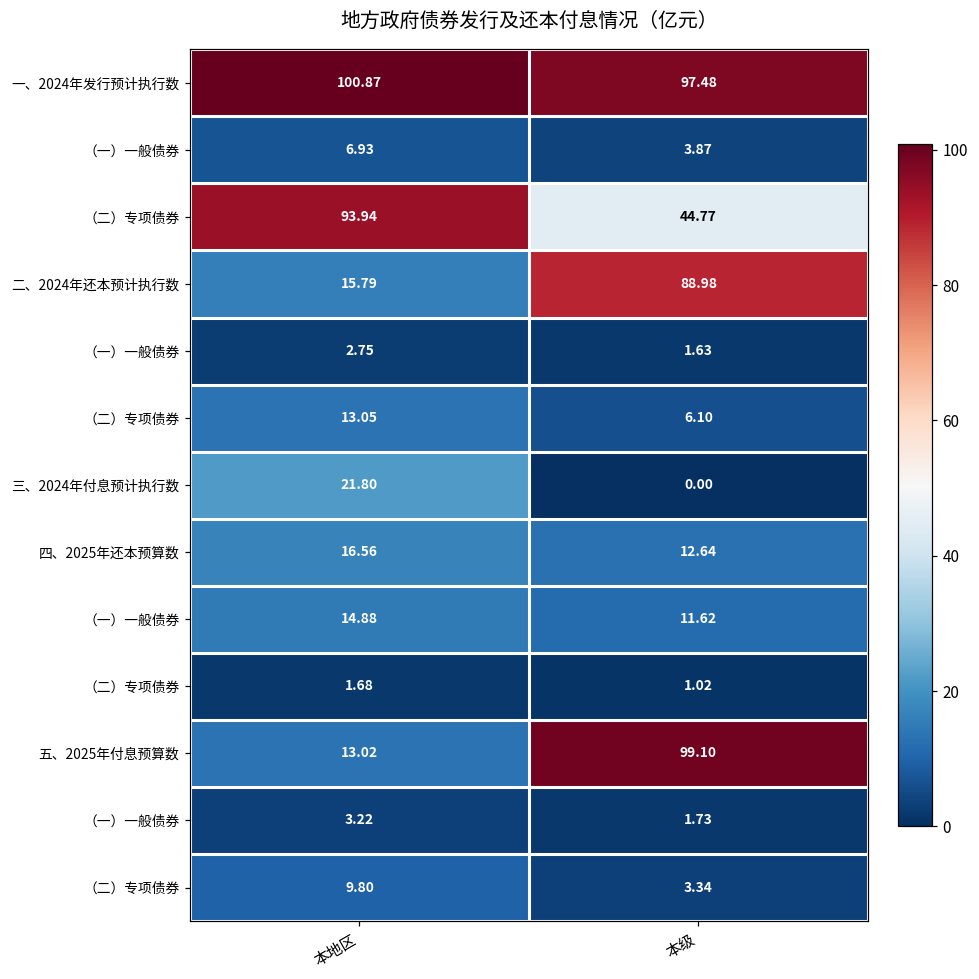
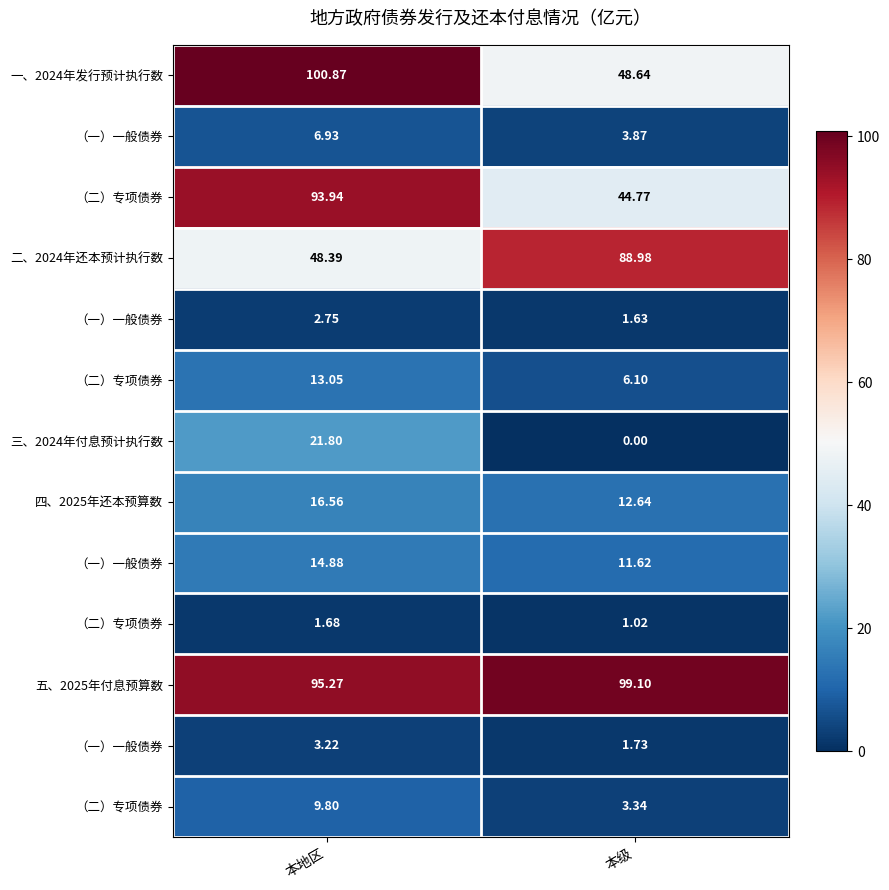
一、2024年发行预计执行数, 本级: 97.48 -> 48.64
二、2024年还本预计执行数, 本地区: 15.79 -> 48.39
五、2025年付息预算数, 本地区: 13.02 -> 95.27
